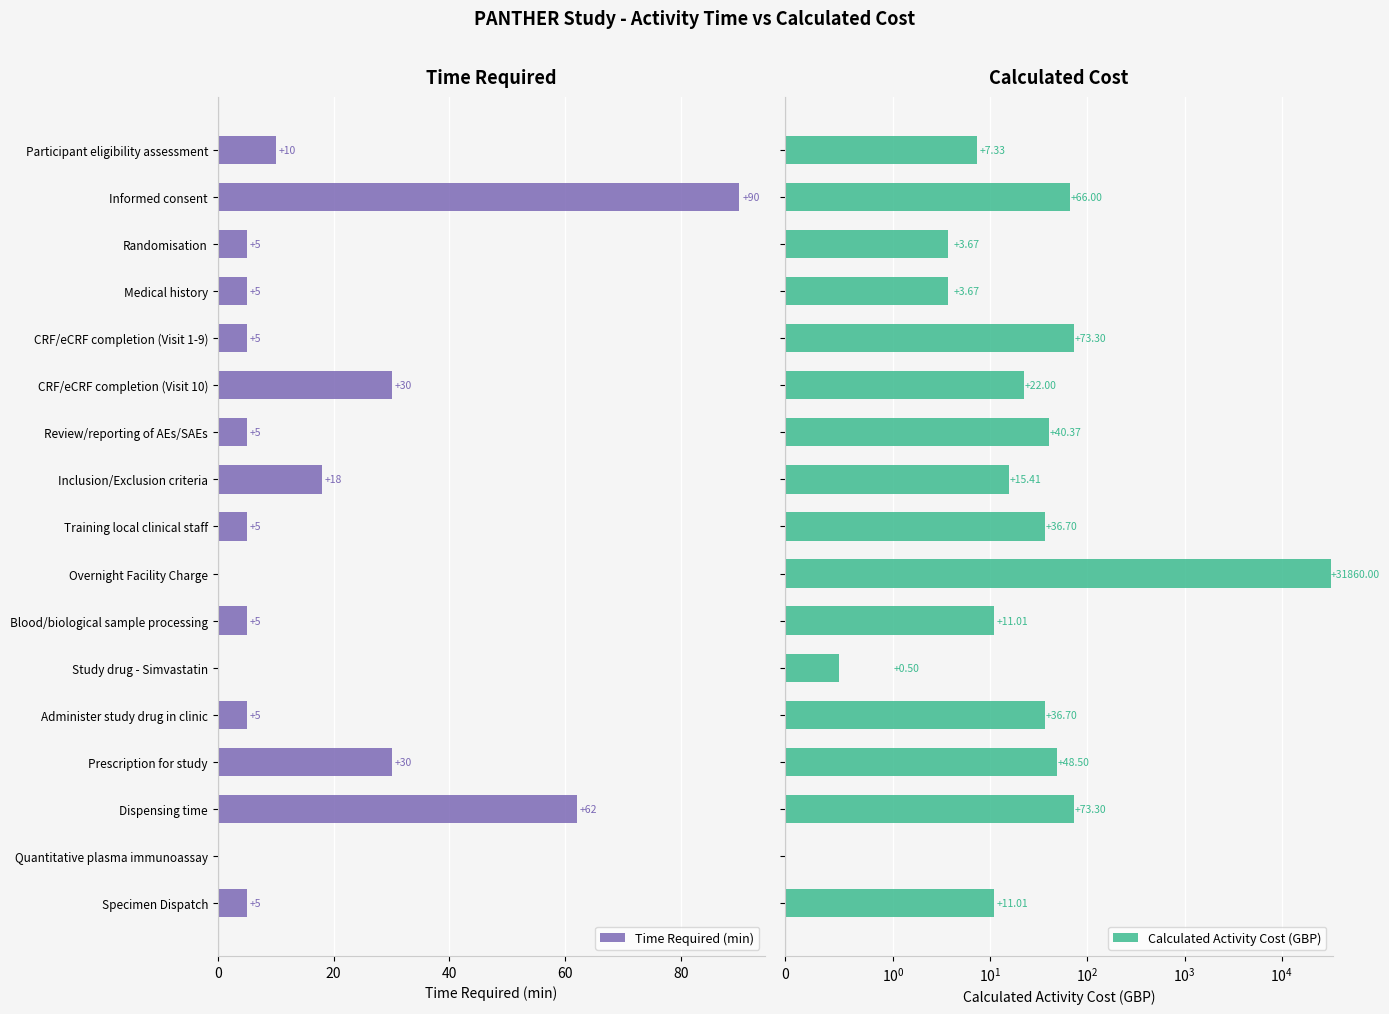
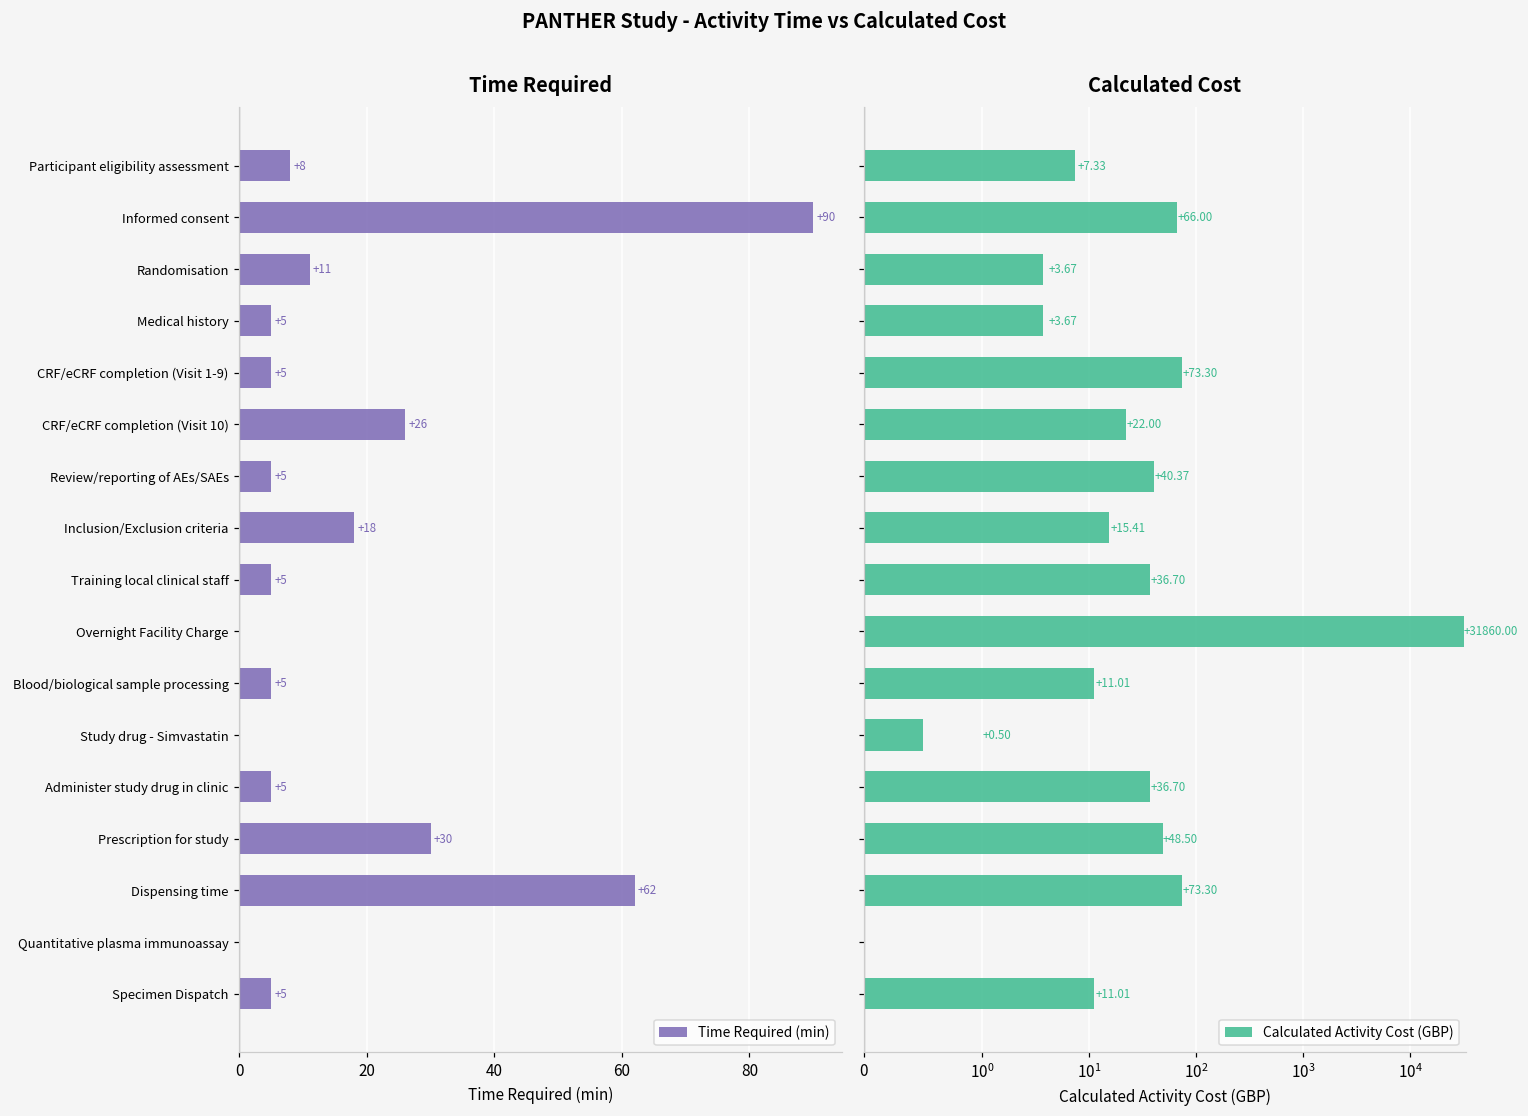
Time Required, Participant eligibility assessment: +10 -> +8
Time Required, Randomisation: +5 -> +11
Time Required, CRF/eCRF completion (Visit 10): +30 -> +26
